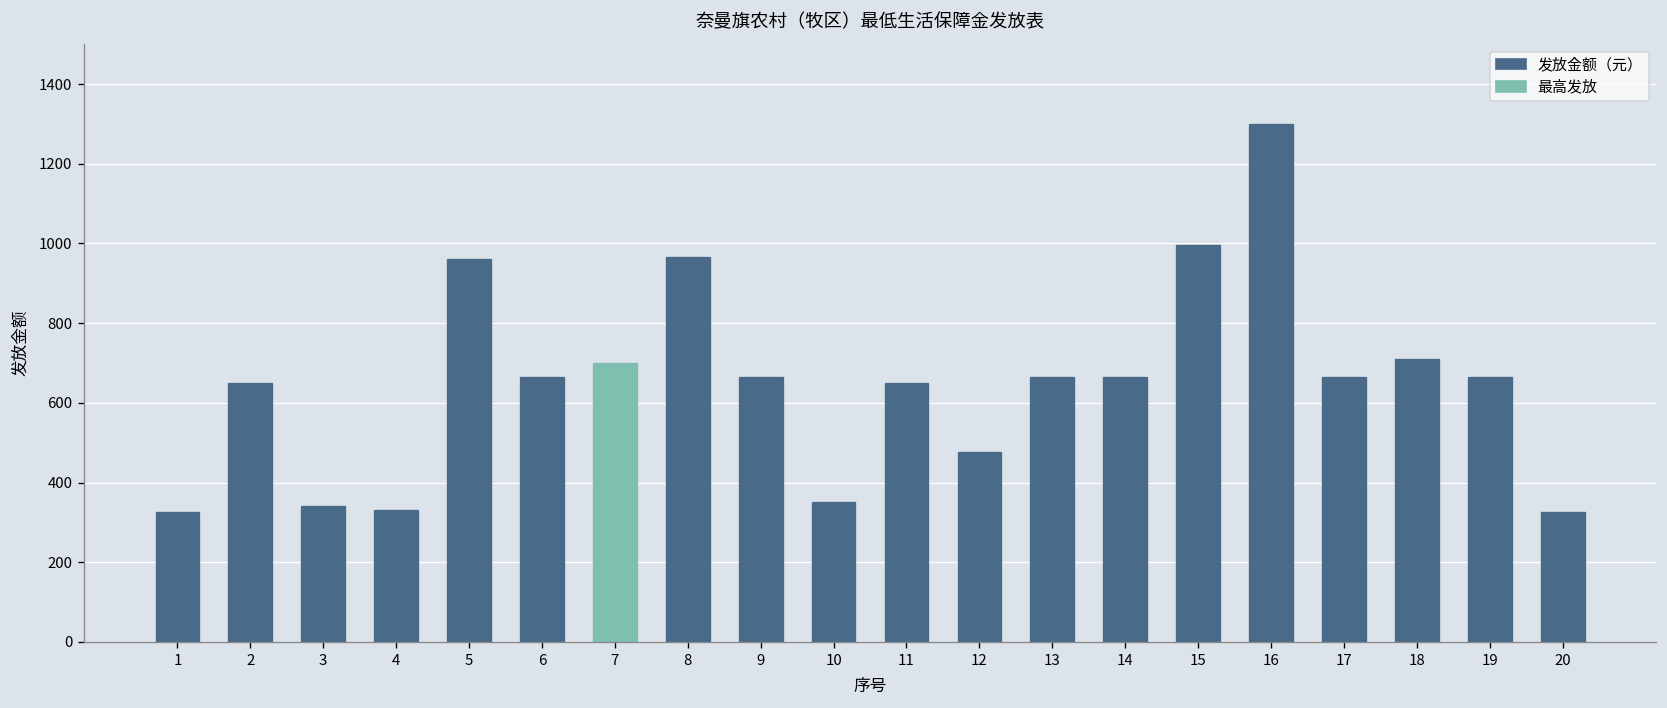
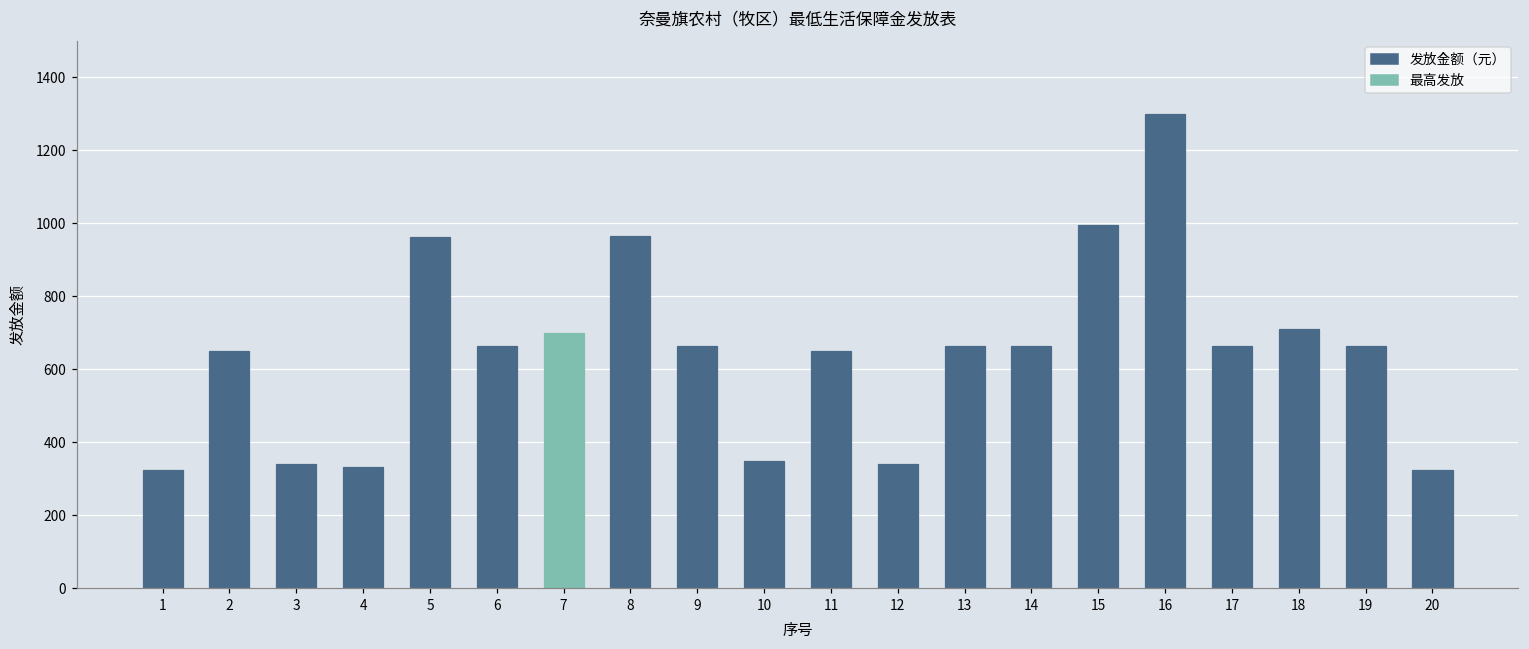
12: 480 -> 340
